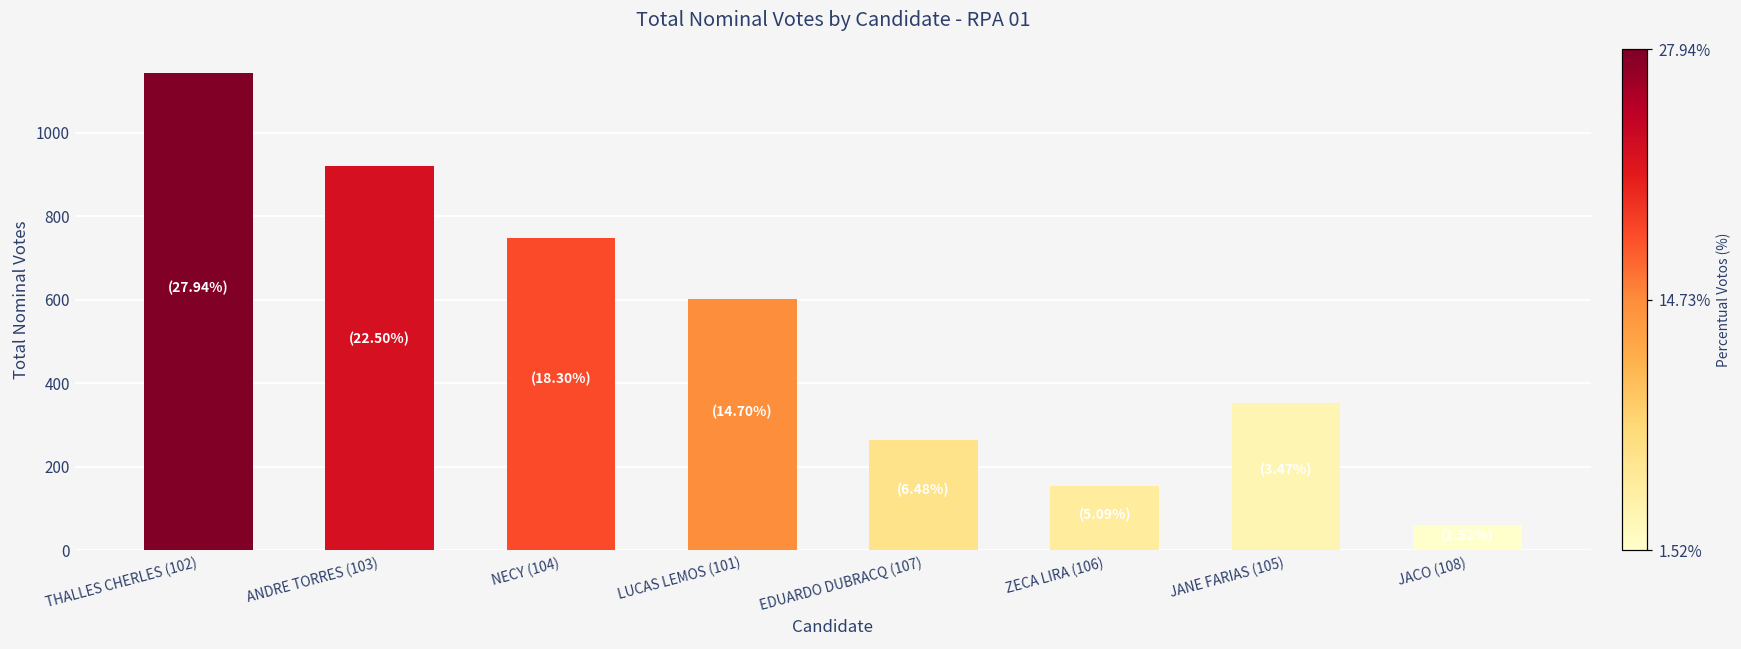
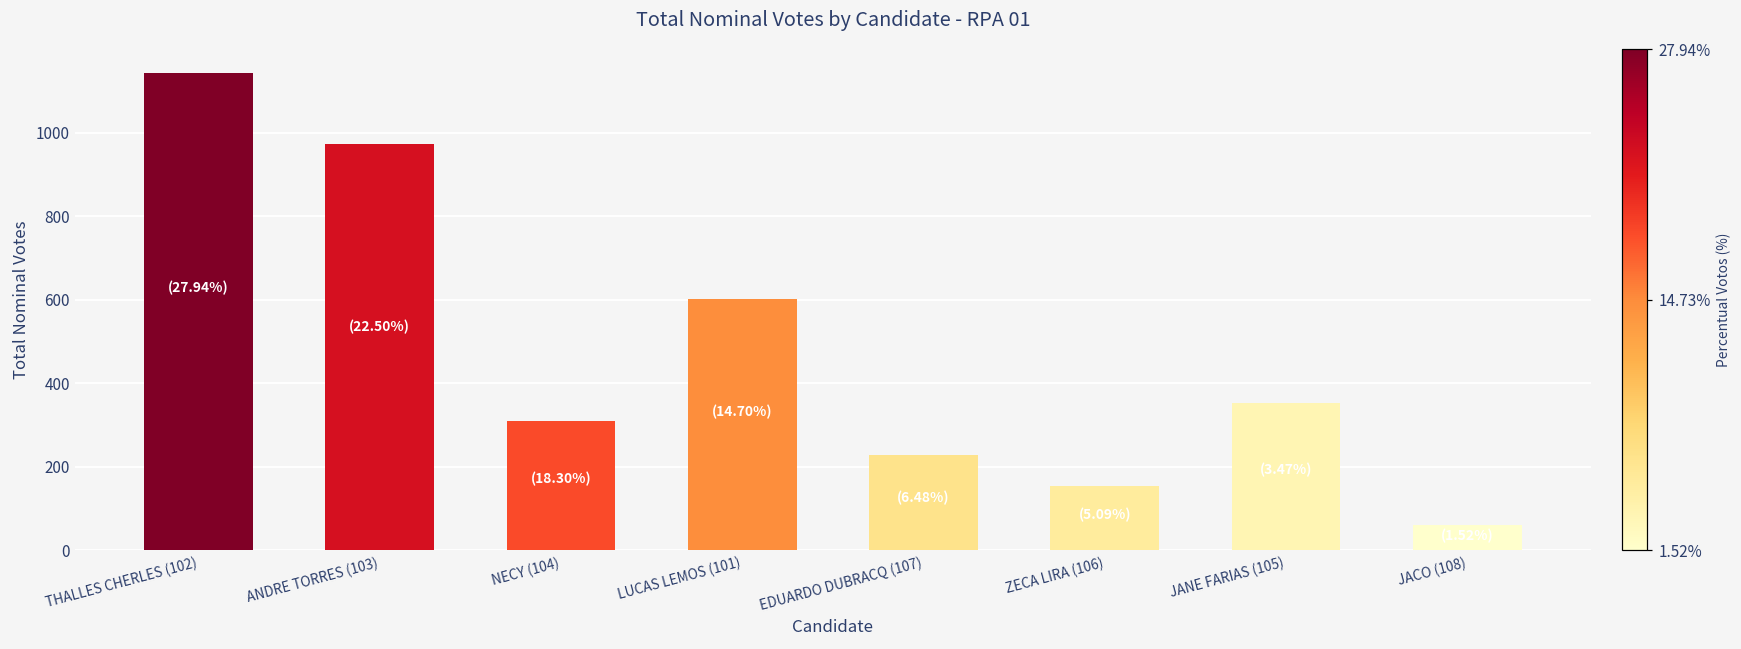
ANDRE TORRES (103): 920 -> 970
NECY (104): 750 -> 310
EDUARDO DUBRACQ (107): 270 -> 230
